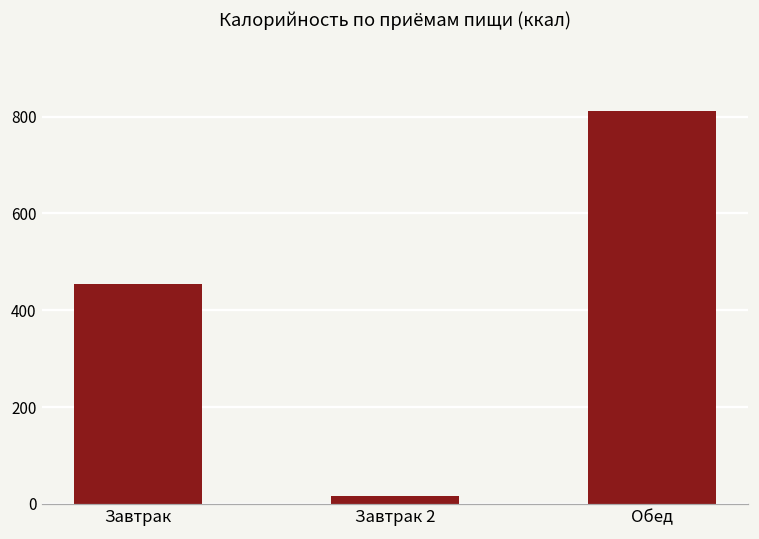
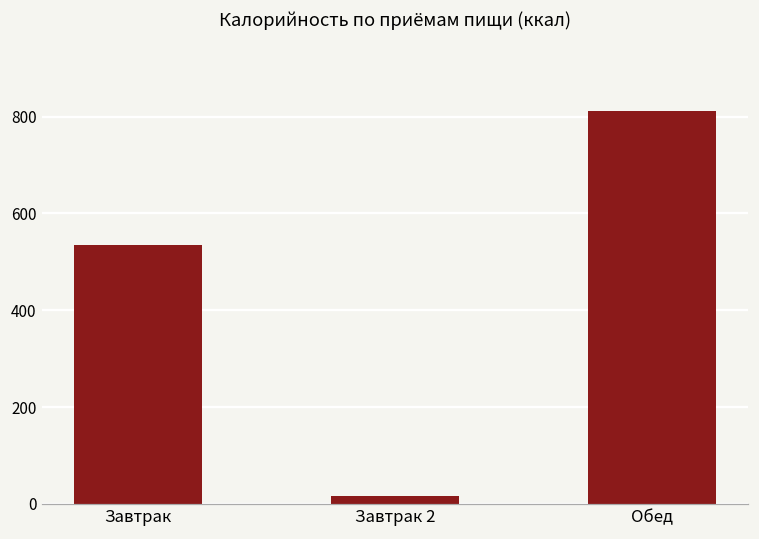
Завтрак: 450 -> 540
